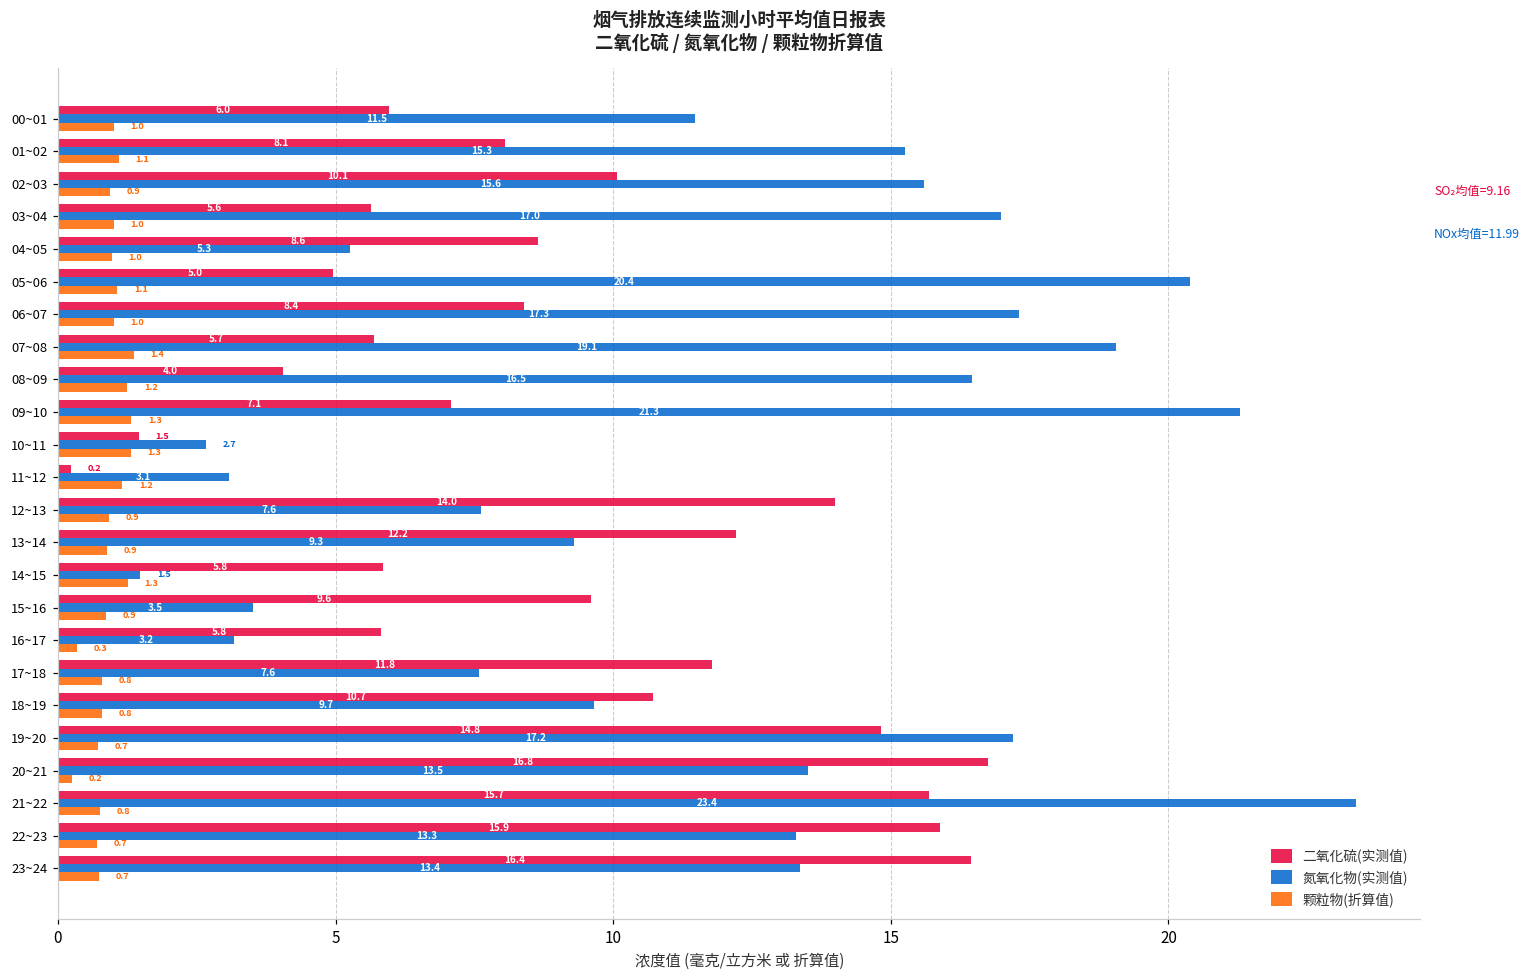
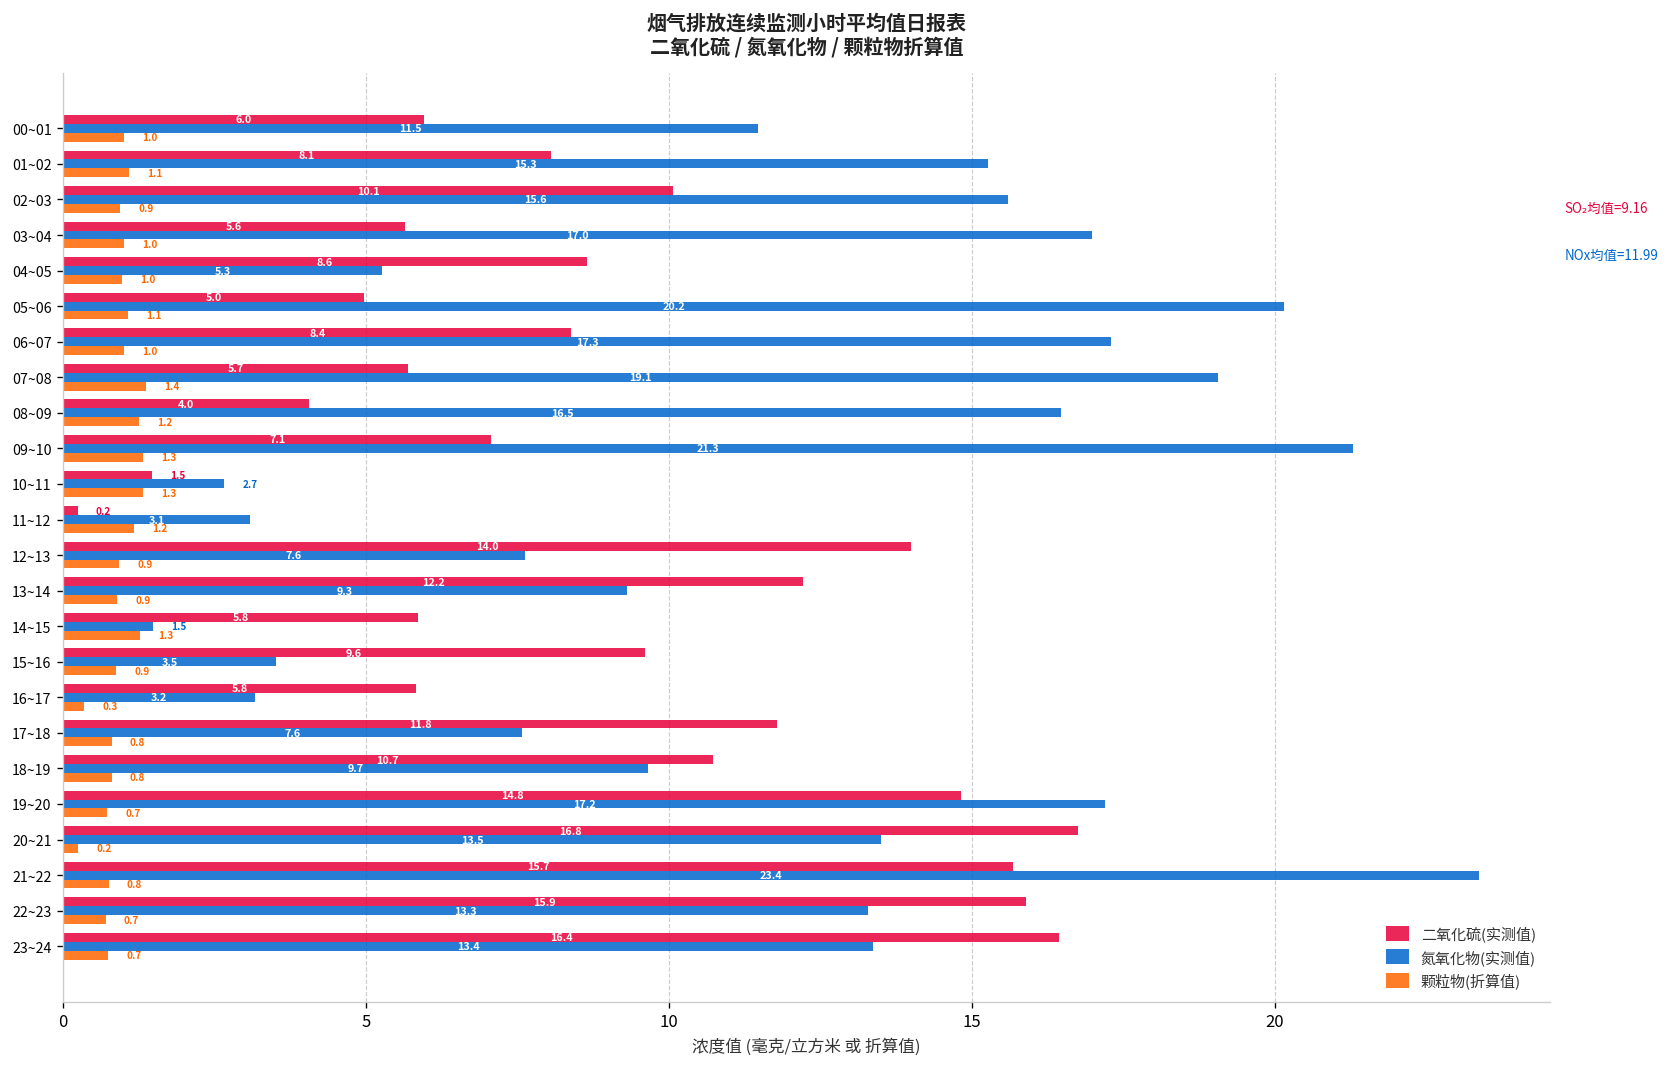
氮氧化物(实测值), 05~06: 20.4 -> 20.2
